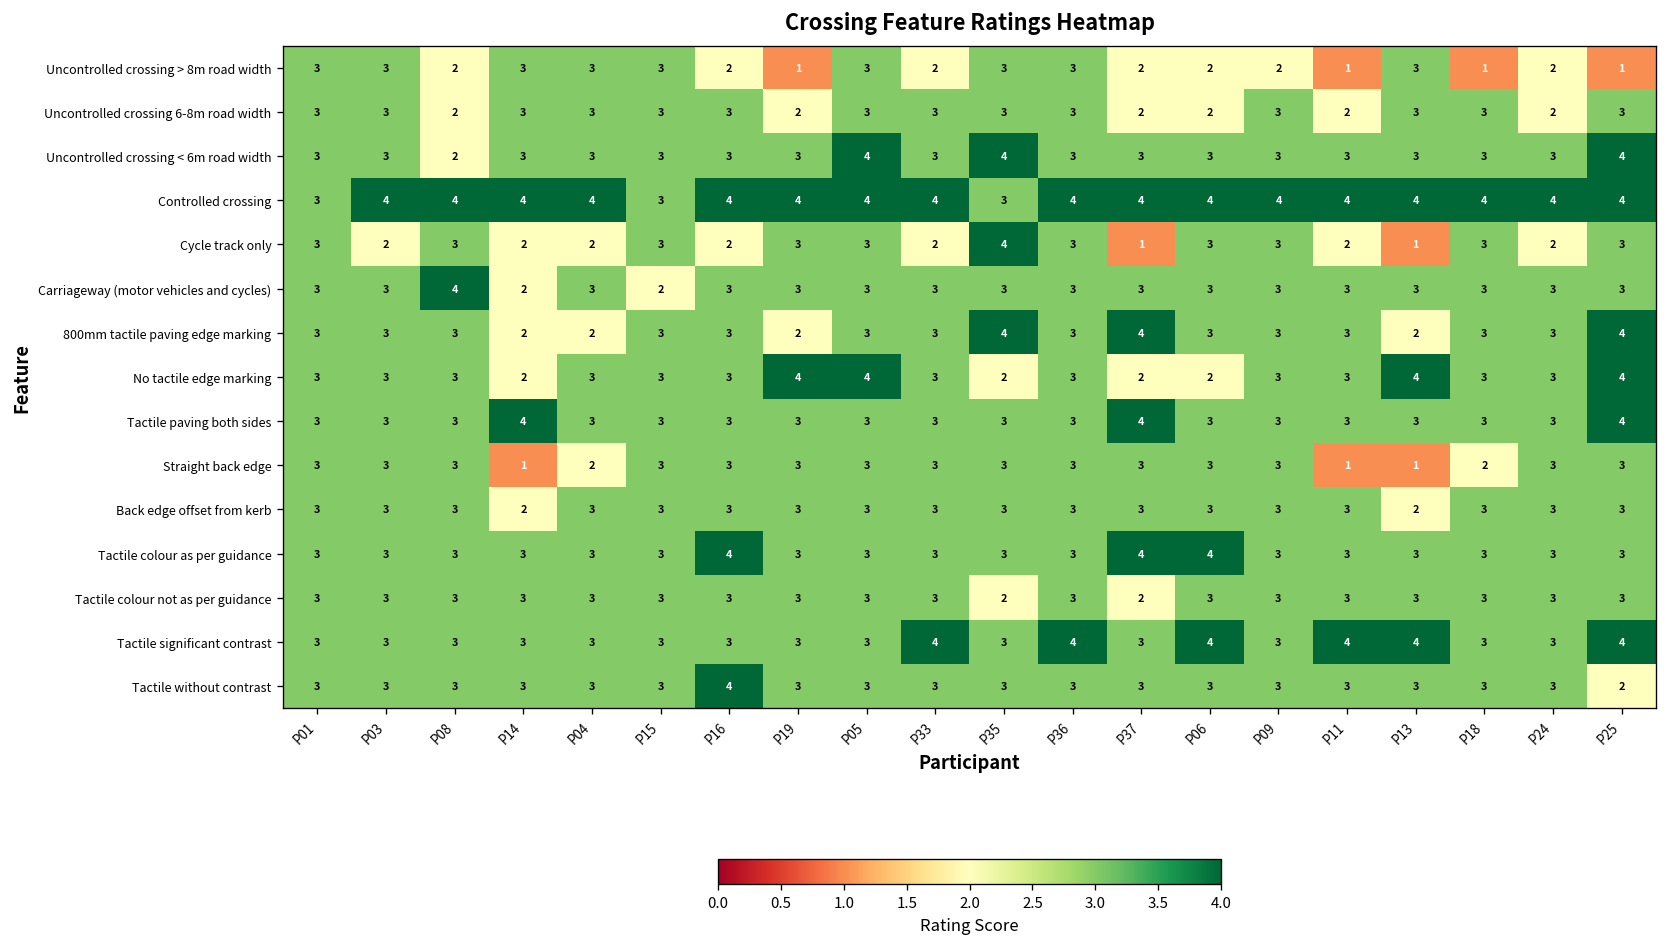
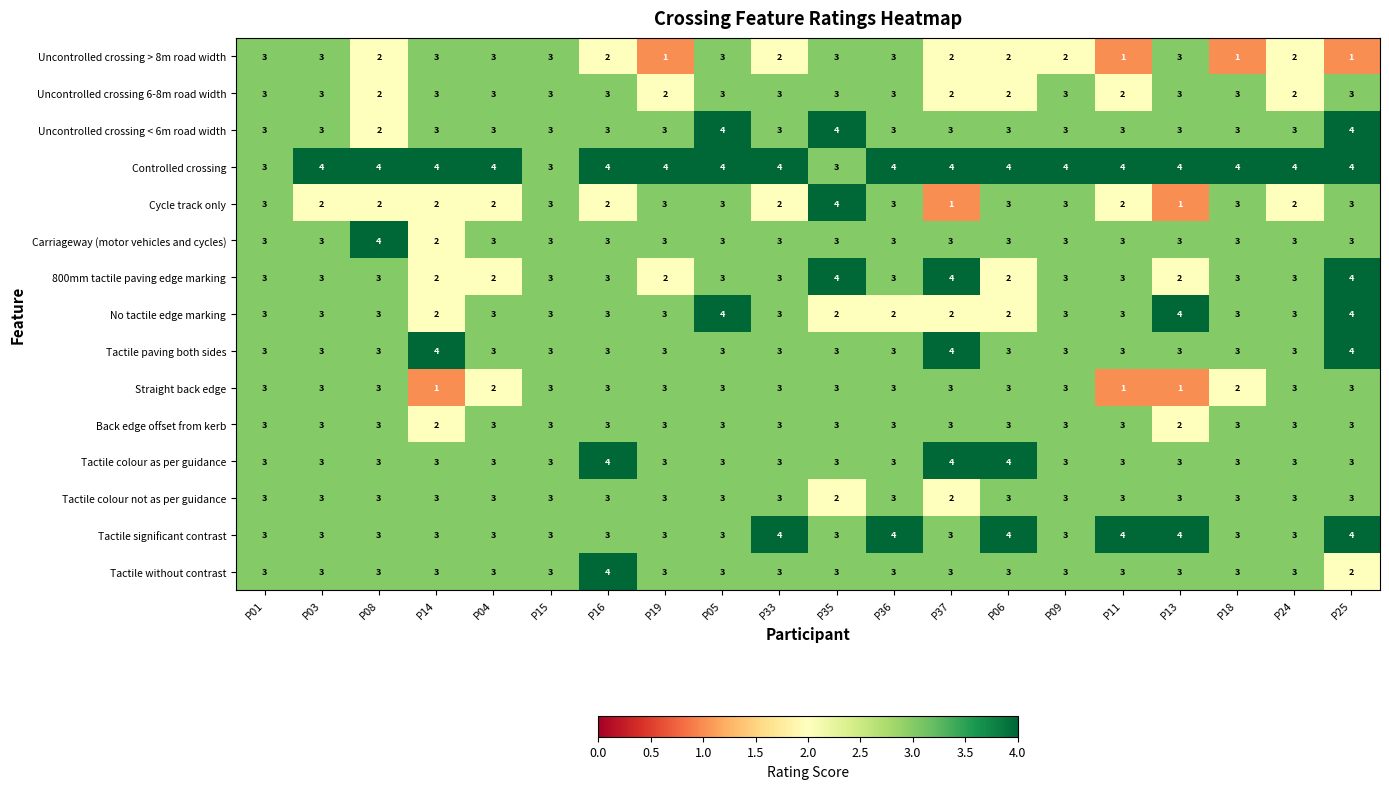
Cycle track only, P08: 3 -> 2
Carriageway (motor vehicles and cycles), P15: 2 -> 3
800mm tactile paving edge marking, P06: 3 -> 2
No tactile edge marking, P19: 4 -> 3
No tactile edge marking, P36: 3 -> 2
